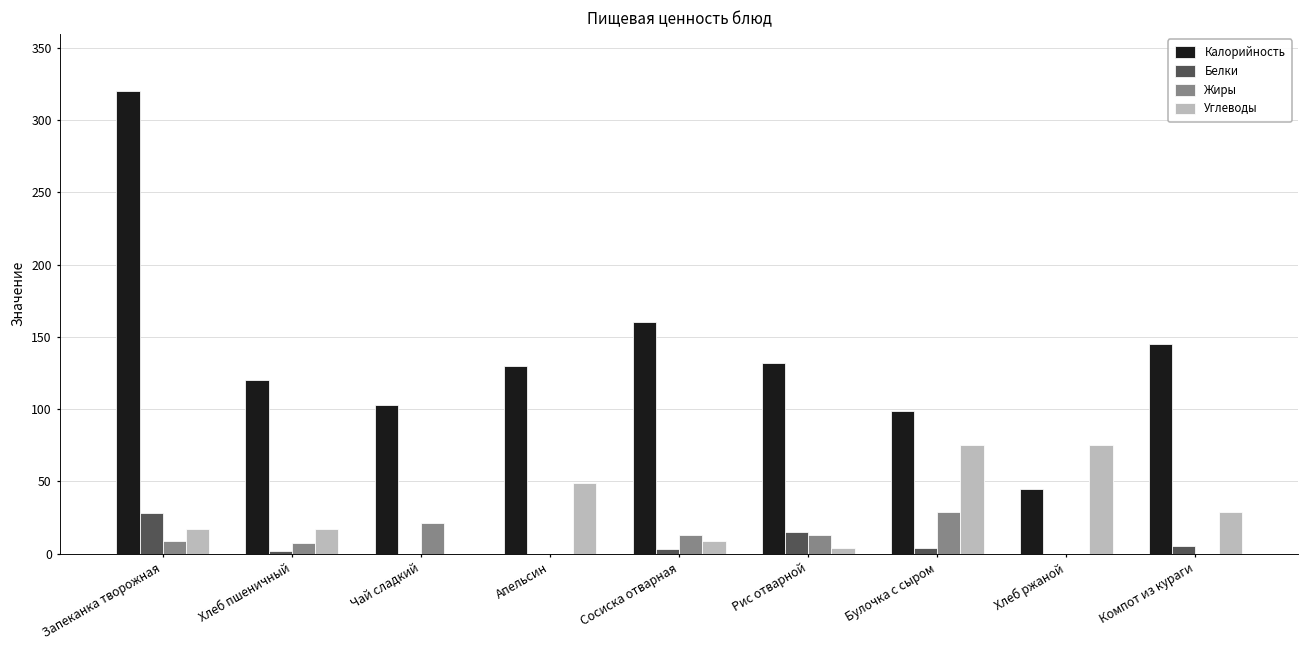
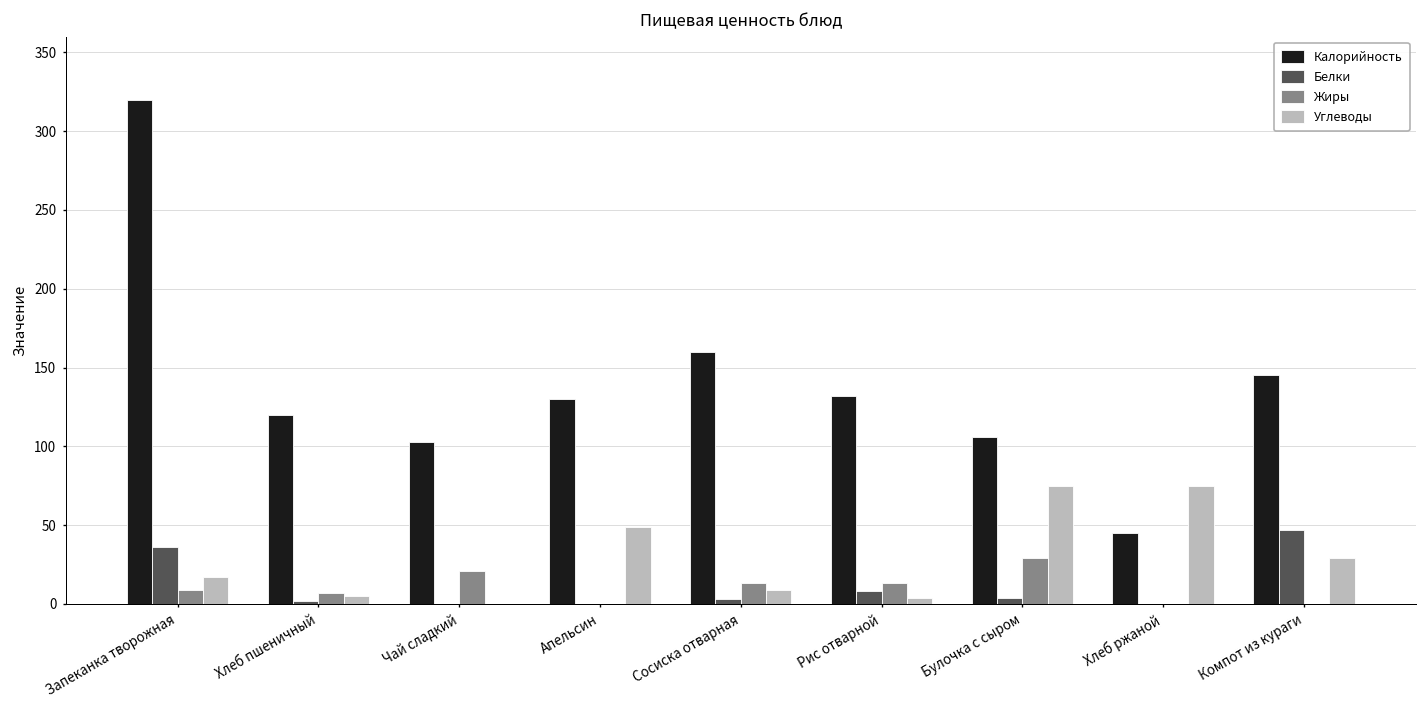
Белки, Запеканка творожная: 28 -> 36
Углеводы, Хлеб пшеничный: 17 -> 5
Белки, Рис отварной: 15 -> 8
Калорийность, Булочка с сыром: 99 -> 106
Белки, Компот из кураги: 5 -> 47
